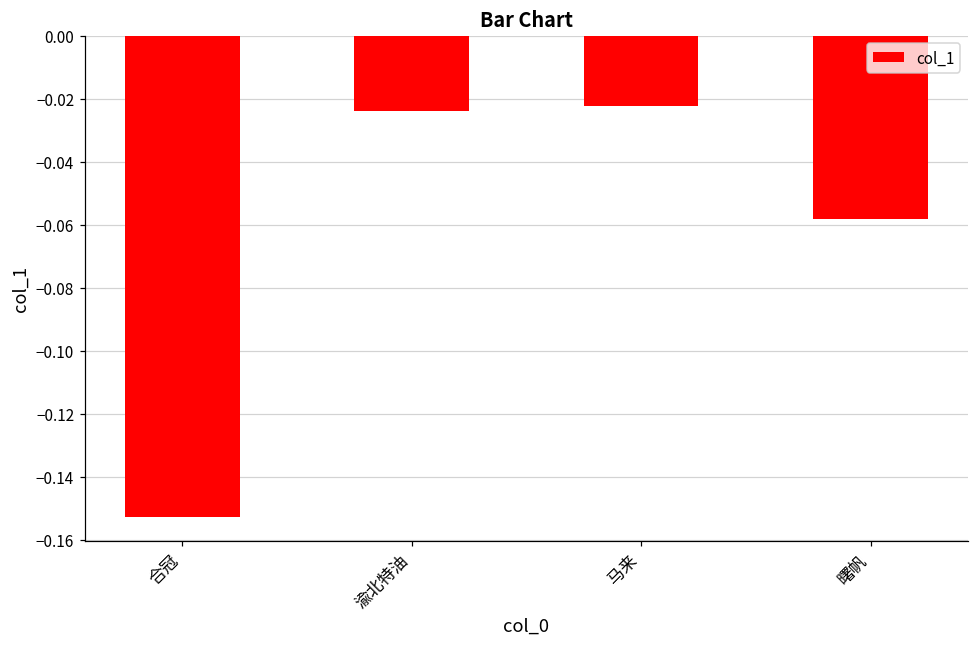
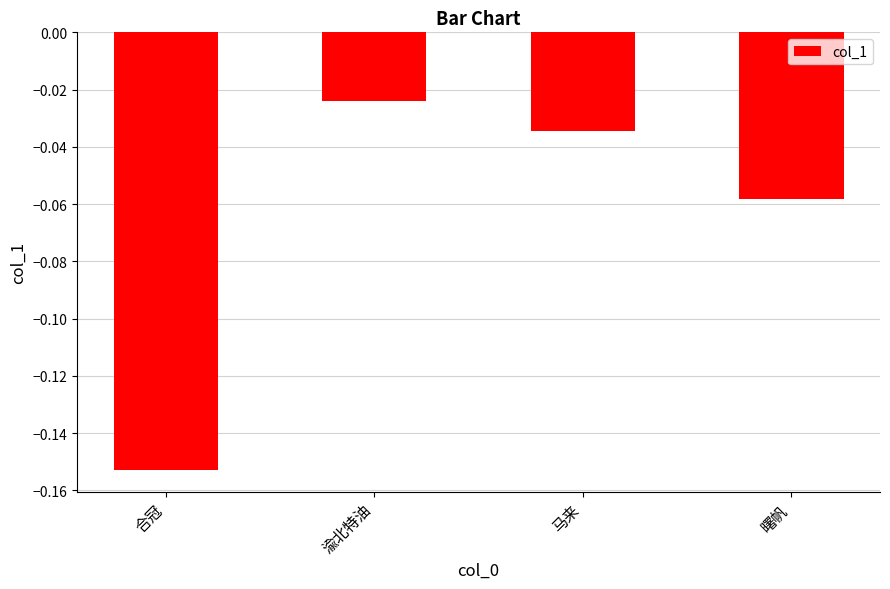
马来: -0.022 -> -0.034
